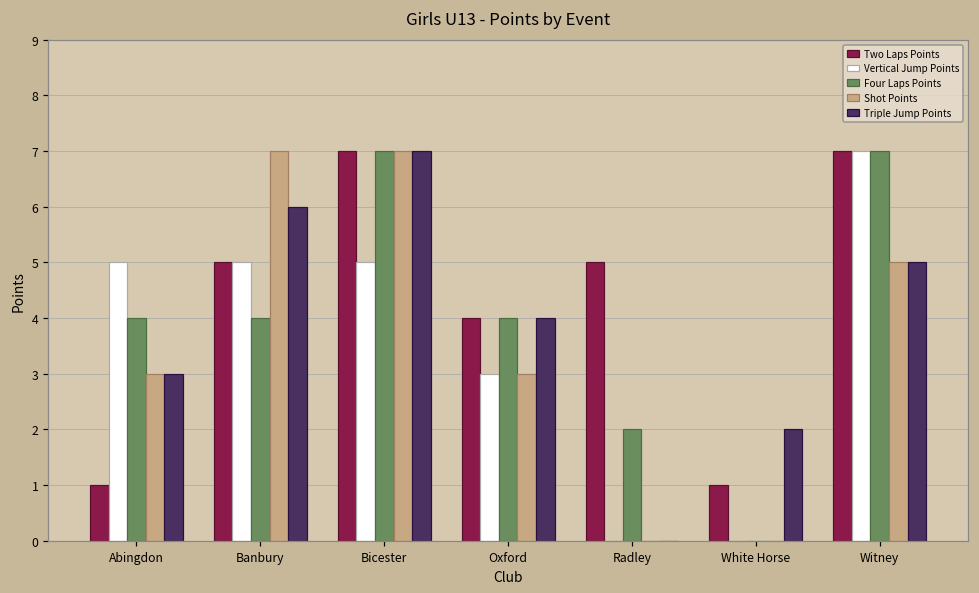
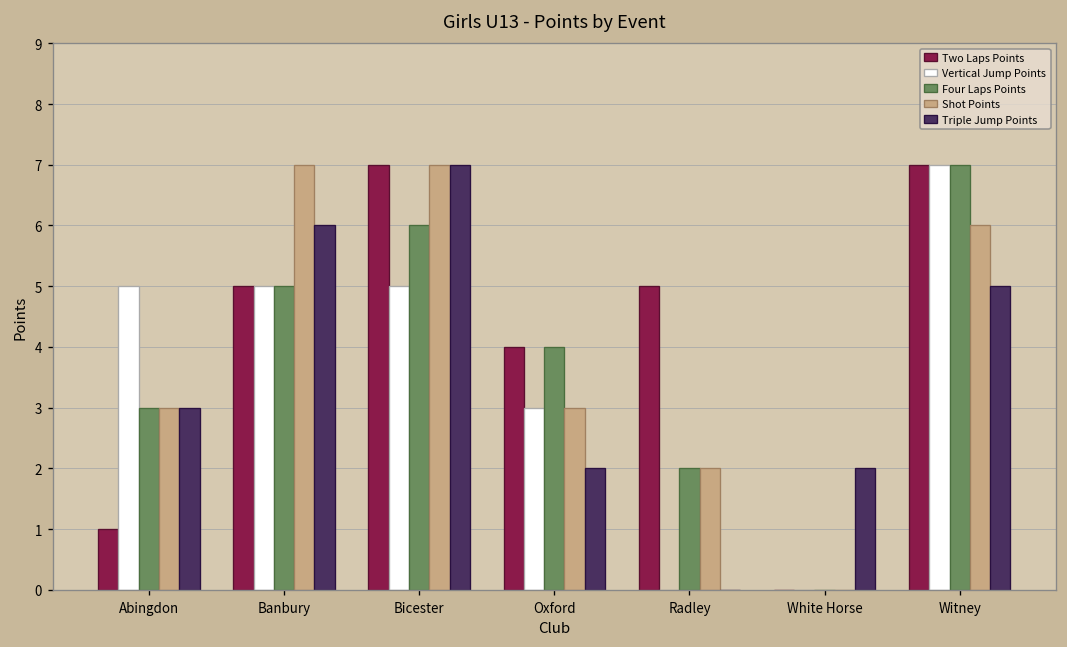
Four Laps Points, Abingdon: 4 -> 3
Four Laps Points, Banbury: 4 -> 5
Four Laps Points, Bicester: 7 -> 6
Triple Jump Points, Oxford: 4 -> 2
Shot Points, Radley: 0 -> 2
Two Laps Points, White Horse: 1 -> 0
Shot Points, Witney: 5 -> 6
